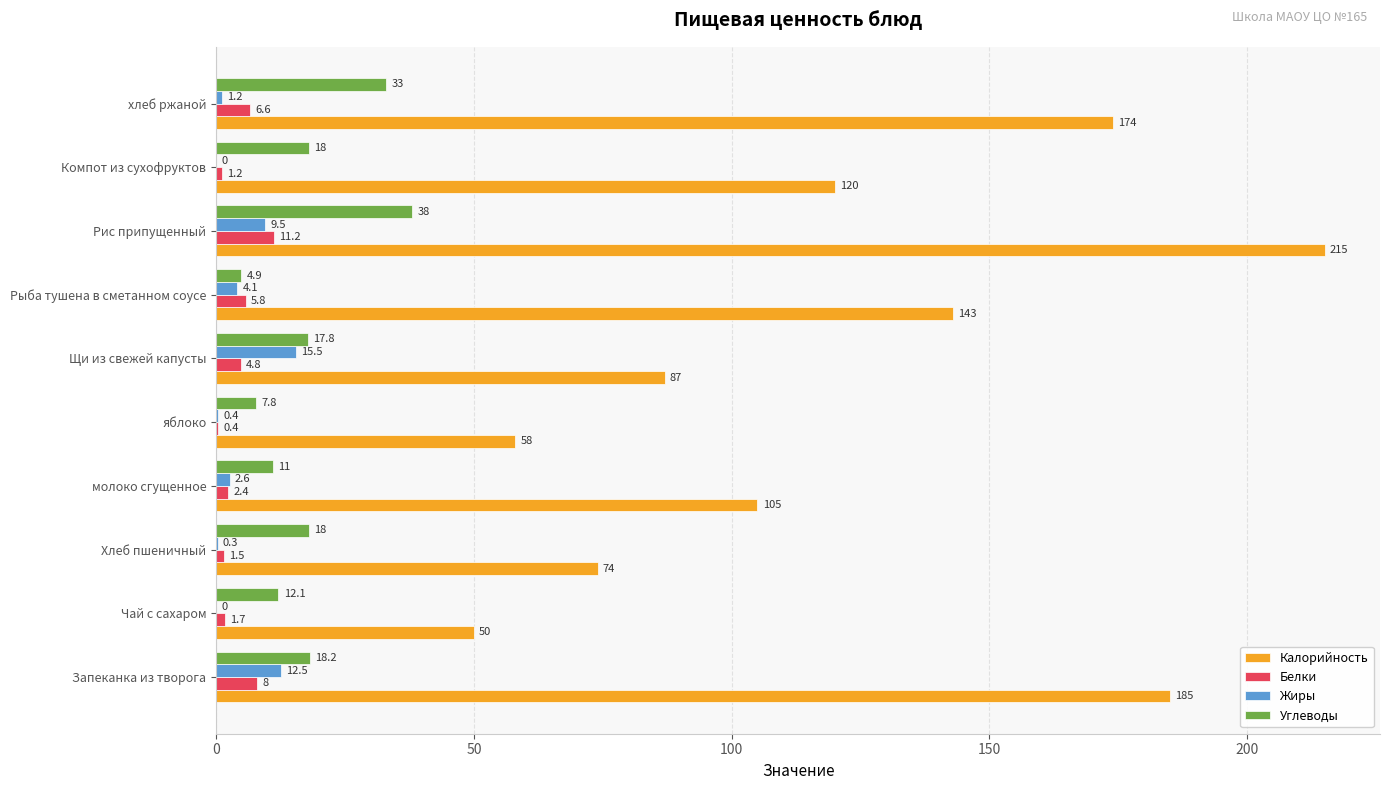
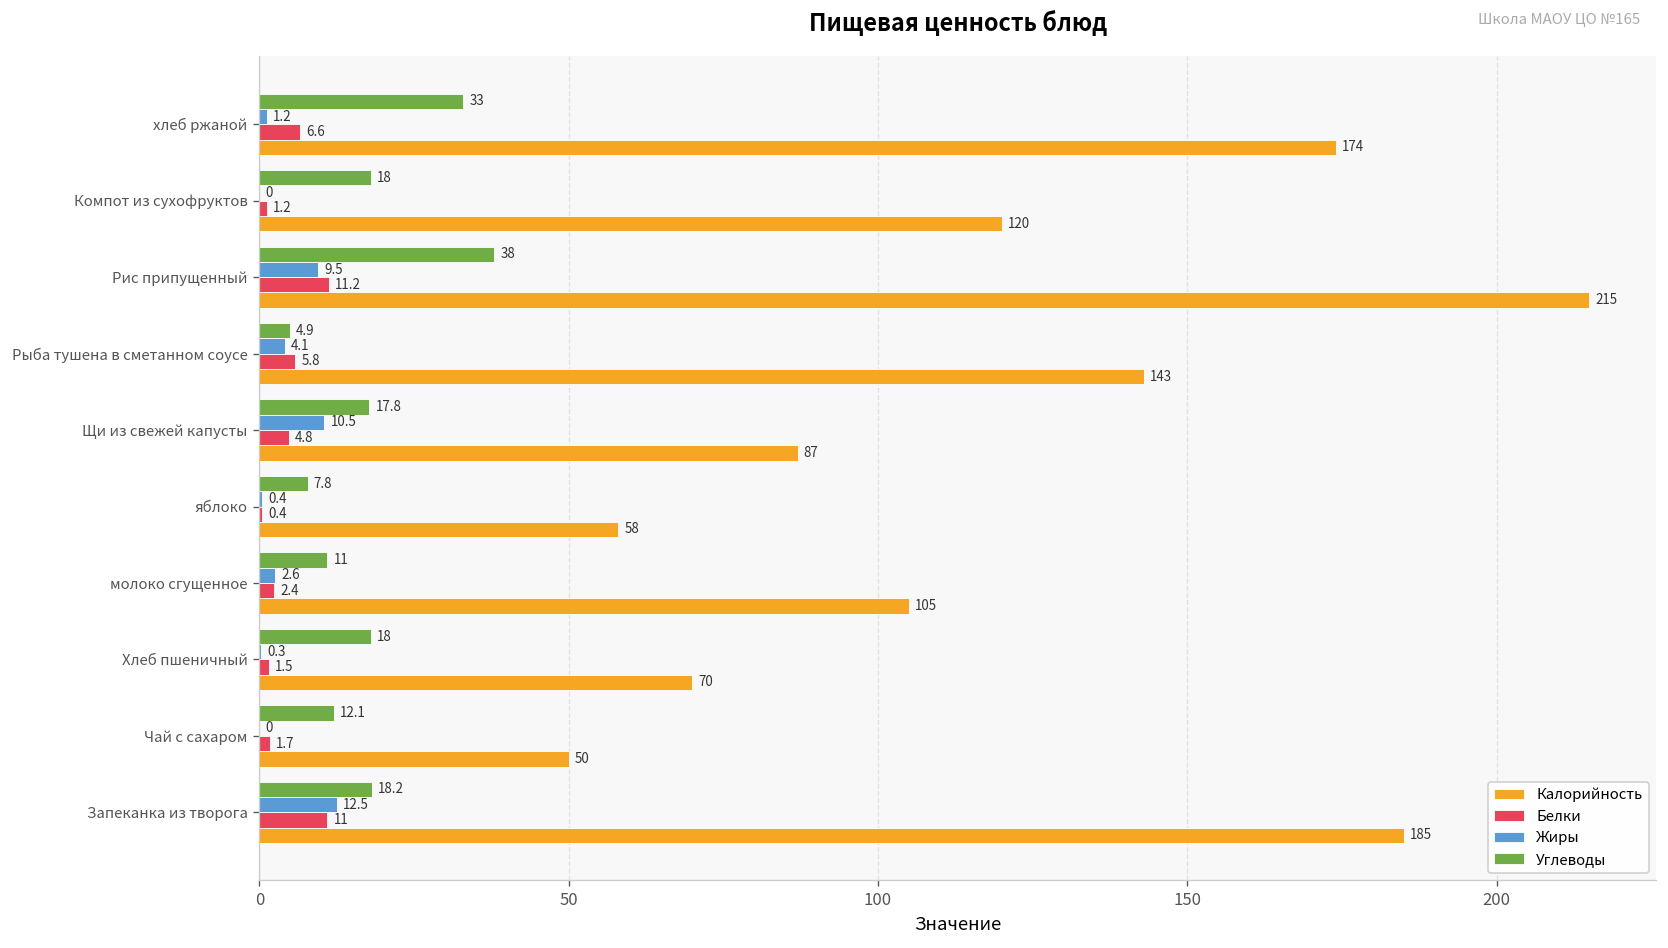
Жиры, Щи из свежей капусты: 15.5 -> 10.5
Калорийность, Хлеб пшеничный: 74 -> 70
Белки, Запеканка из творога: 8 -> 11
